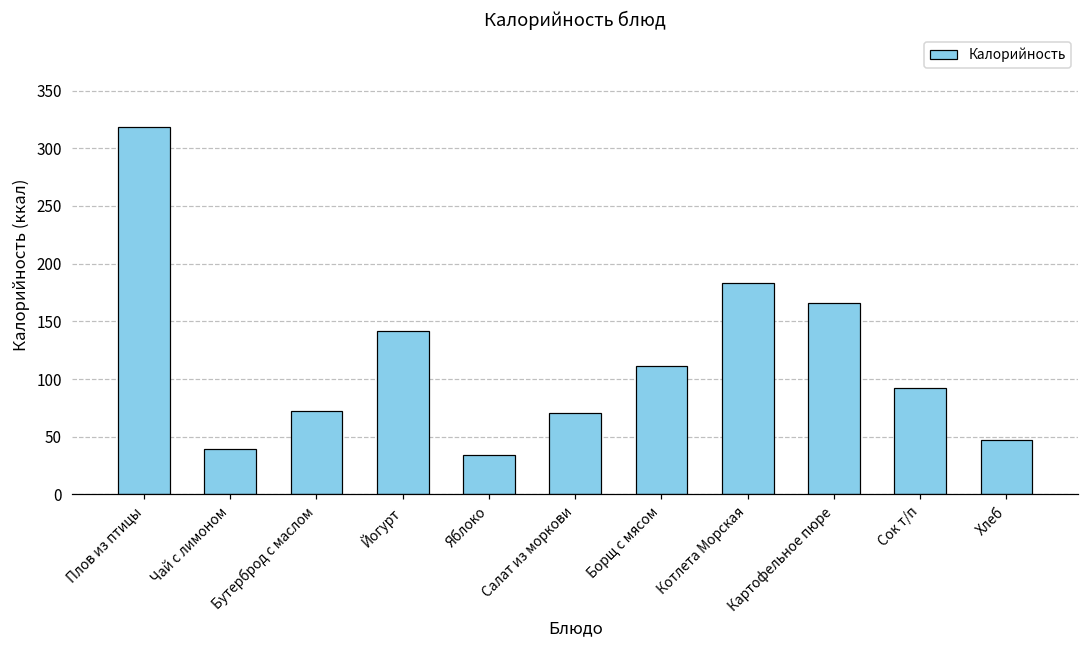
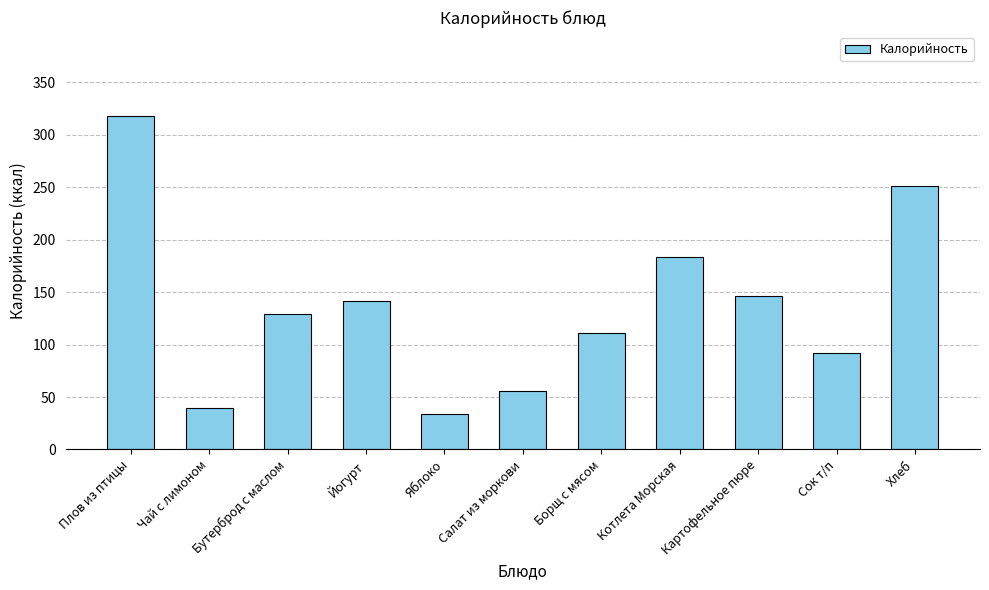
Бутерброд с маслом: 72 -> 129
Салат из моркови: 71 -> 56
Картофельное пюре: 166 -> 146
Хлеб: 47 -> 251
